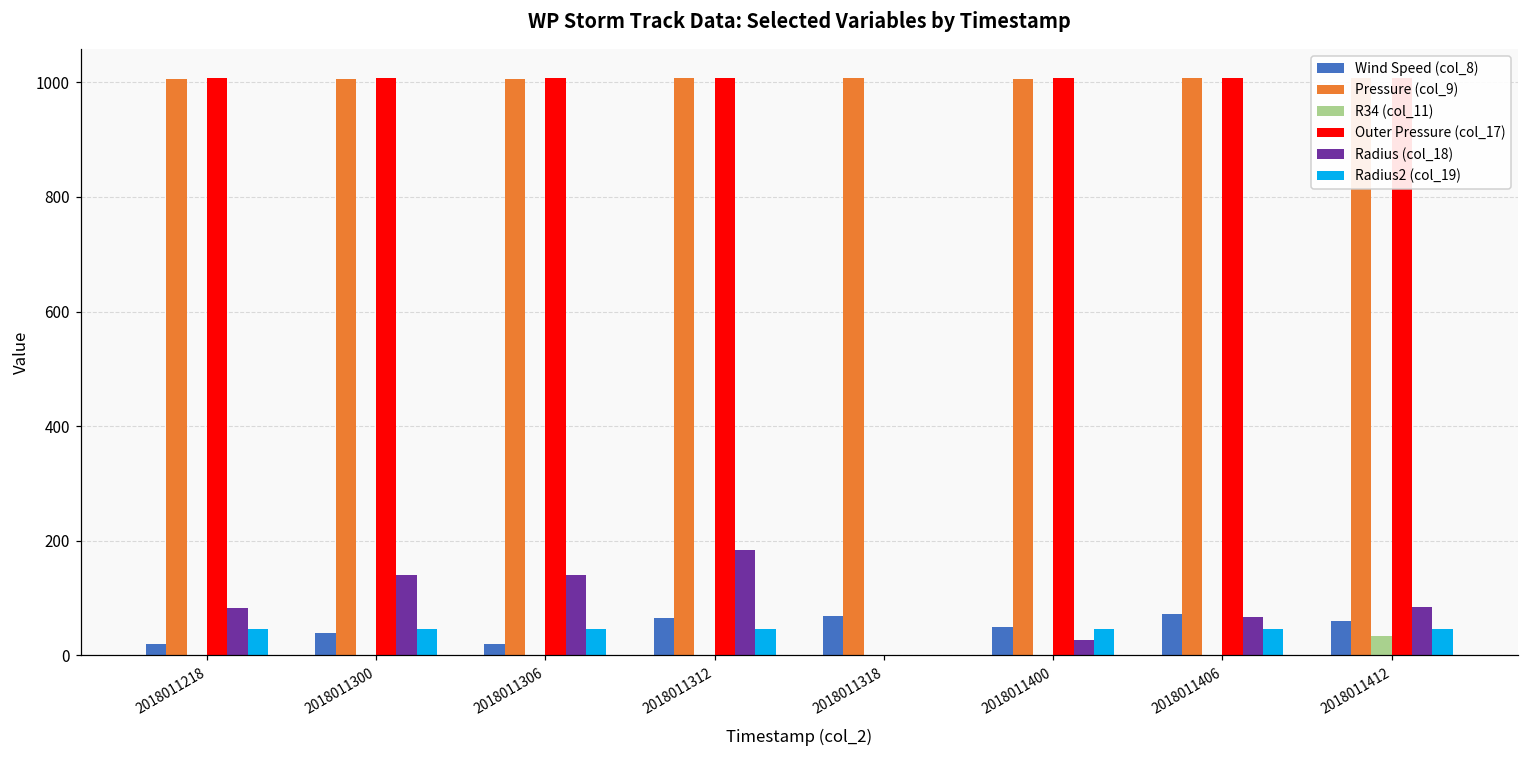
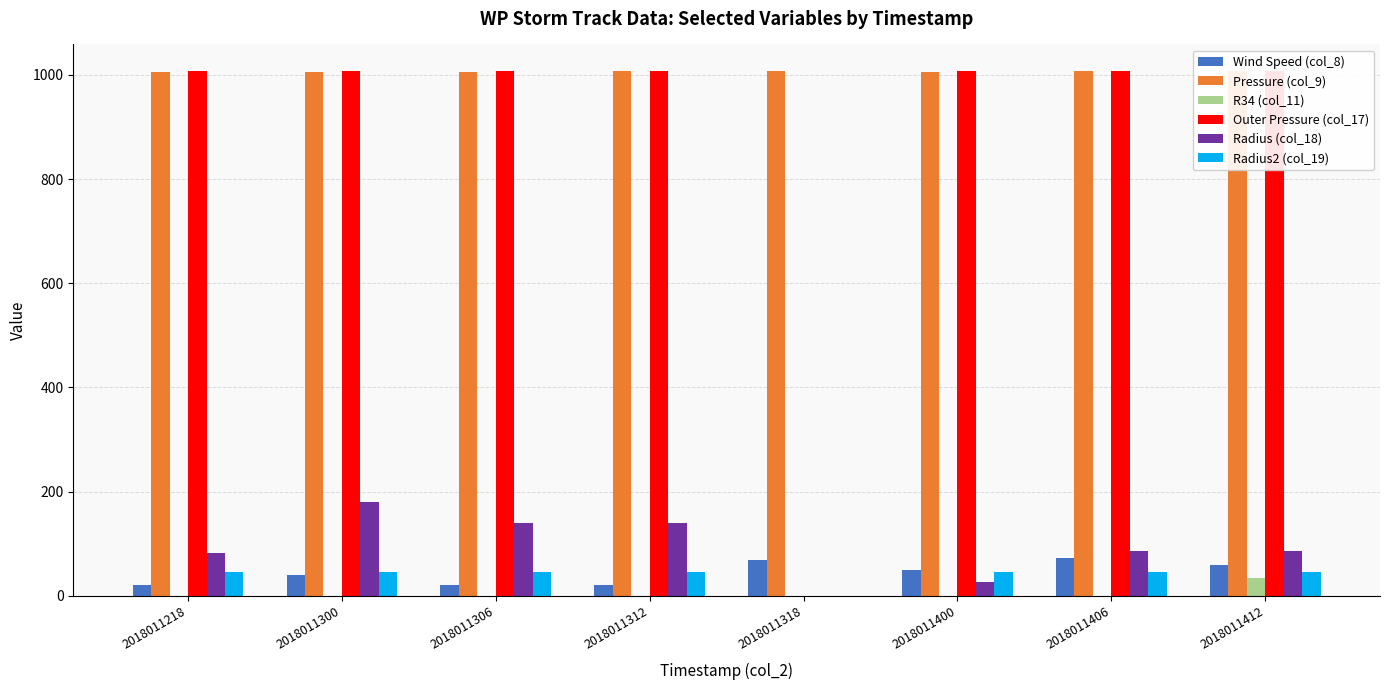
Radius (col_18), 2018011300: 140 -> 180
Wind Speed (col_8), 2018011312: 70 -> 20
Radius (col_18), 2018011312: 180 -> 140
Radius (col_18), 2018011406: 70 -> 90
